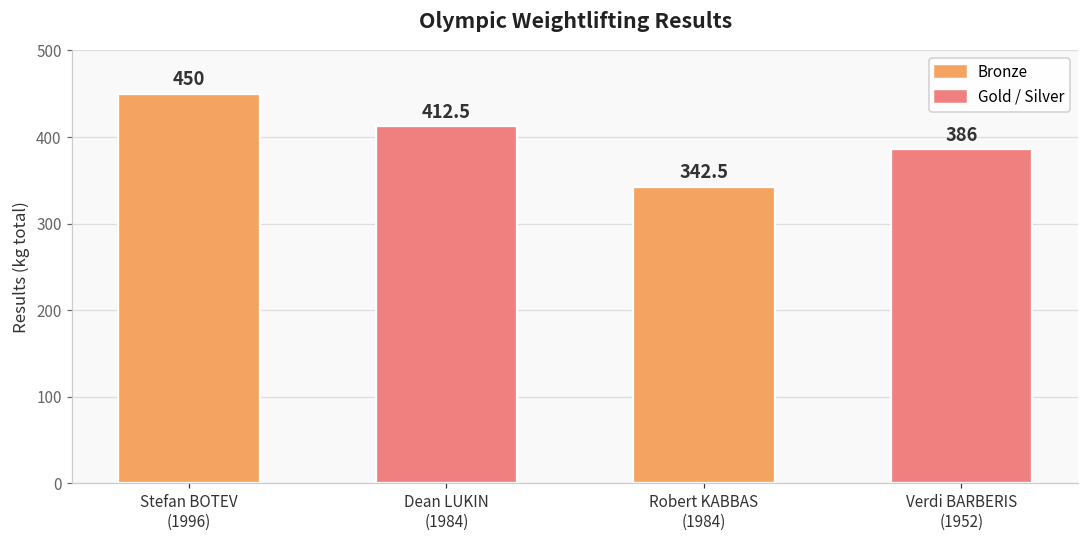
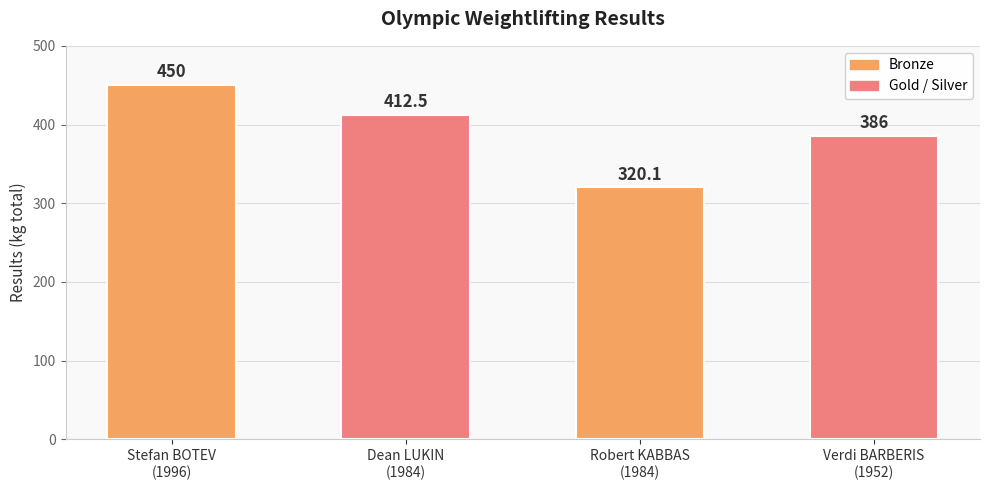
Robert KABBAS (1984): 342.5 -> 320.1
